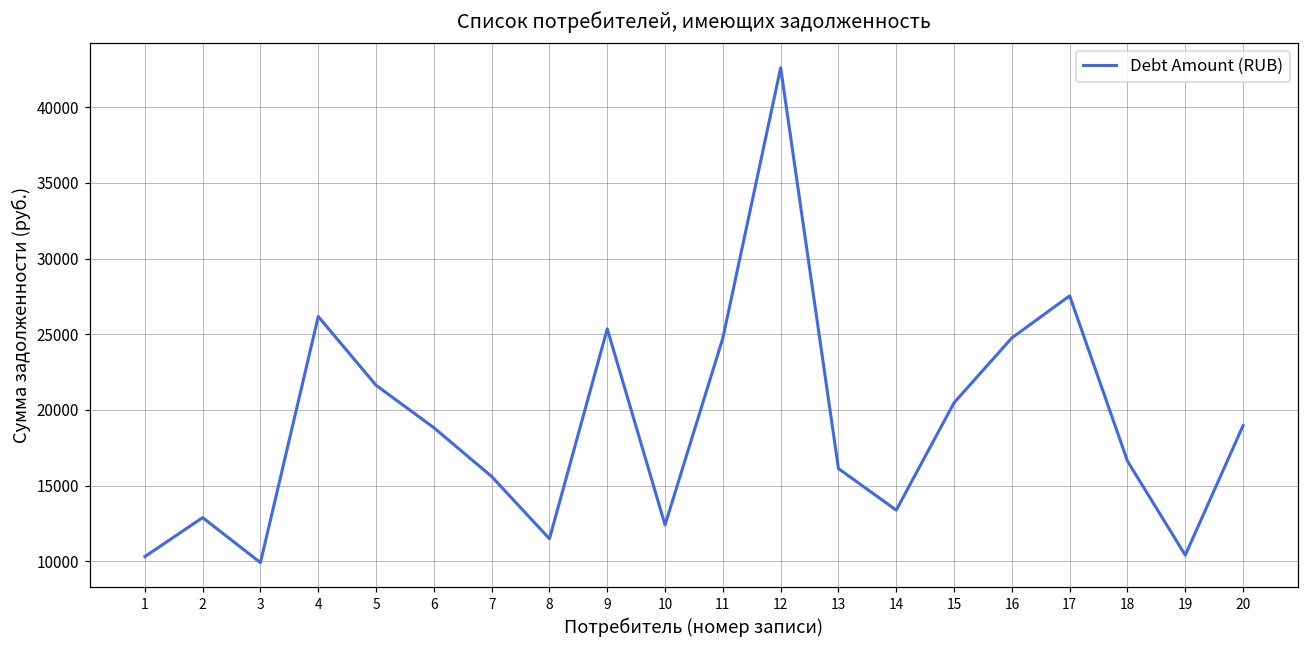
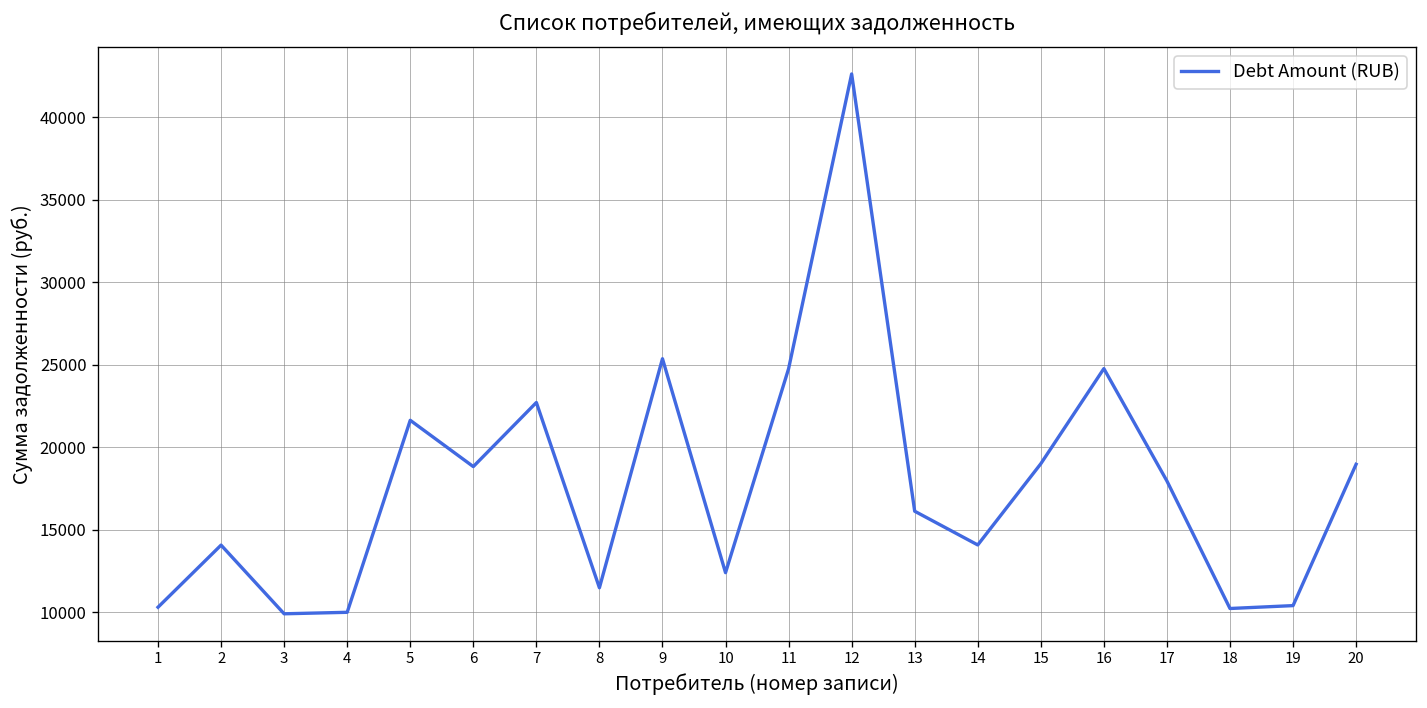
2: 12900 -> 14100
4: 26200 -> 10000
7: 15600 -> 22700
14: 13400 -> 14100
15: 20500 -> 19000
17: 27500 -> 18000
18: 16600 -> 10200
